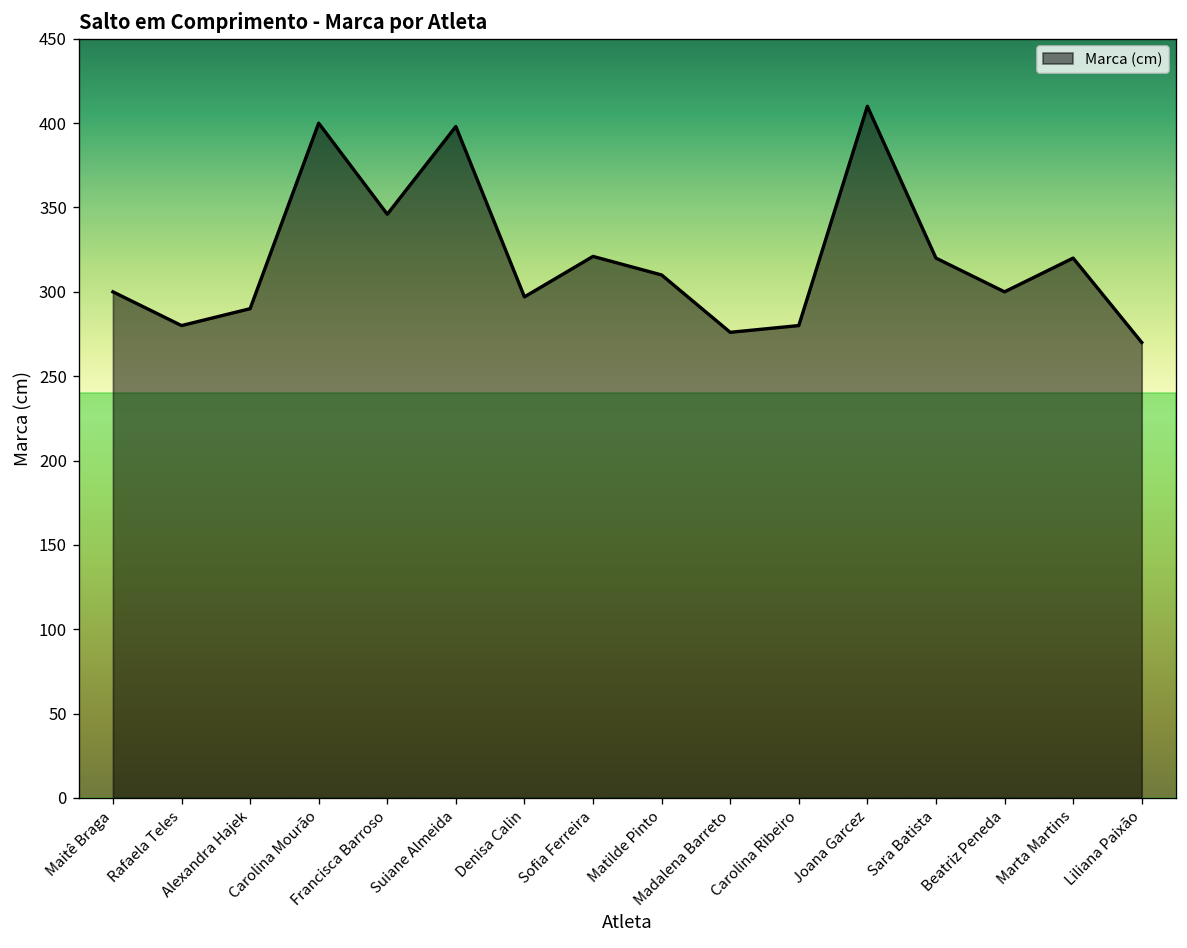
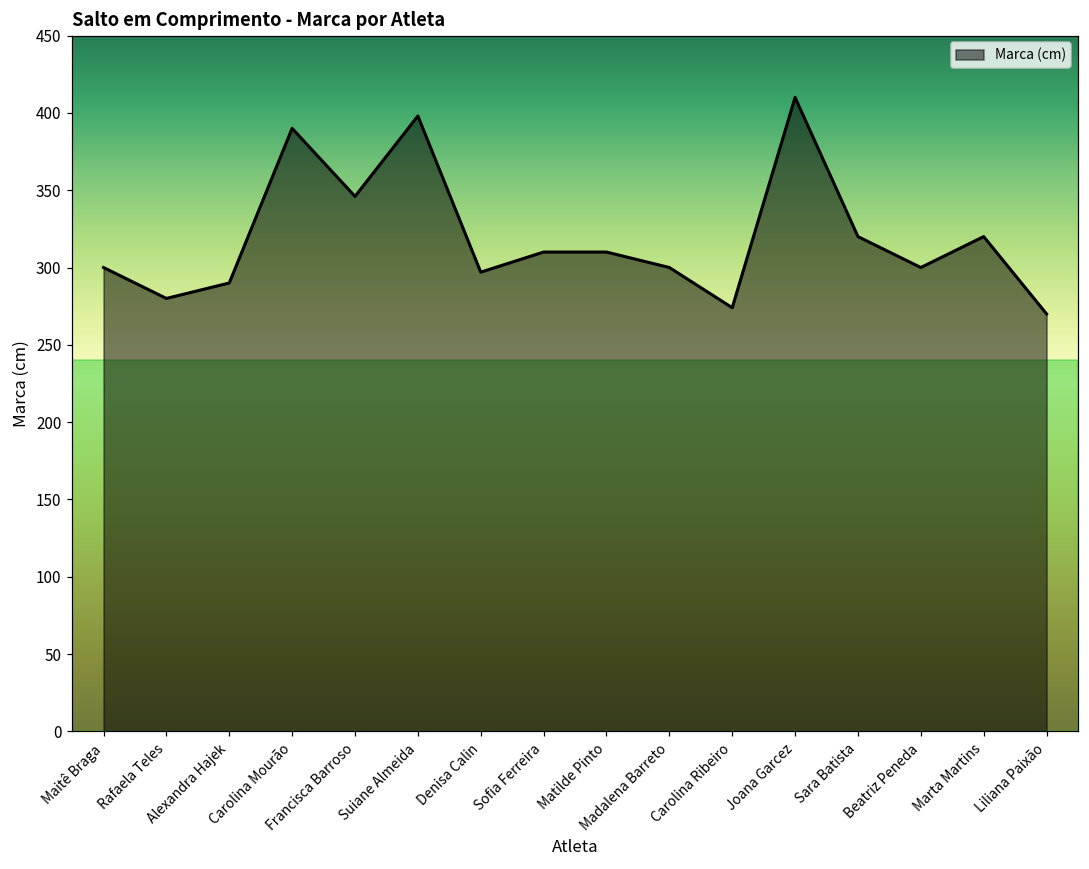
Carolina Mourão: 400 -> 390
Sofia Ferreira: 321 -> 310
Madalena Barreto: 276 -> 300
Carolina Ribeiro: 280 -> 274
